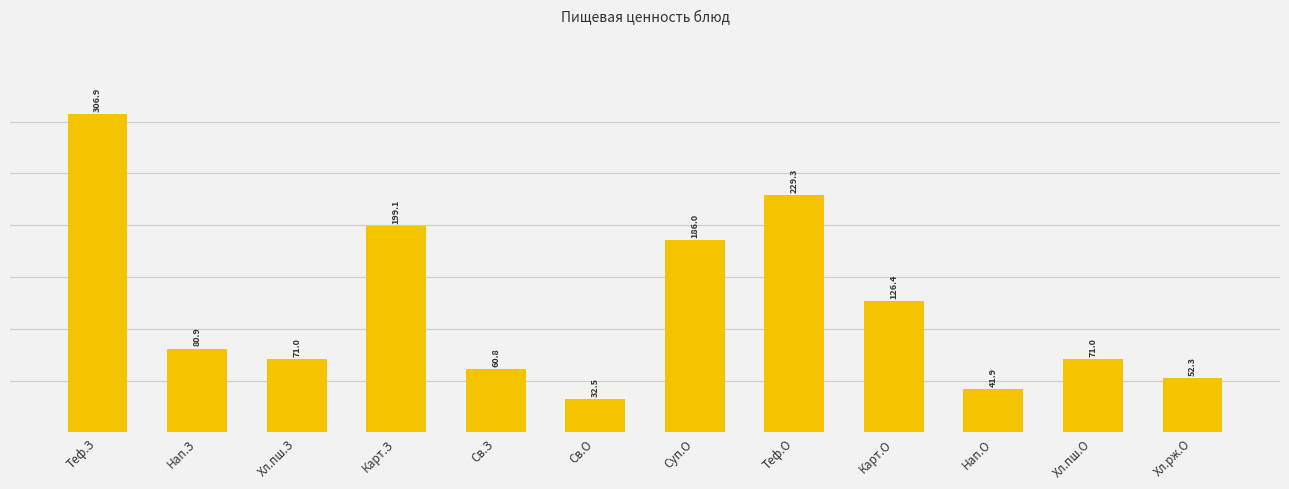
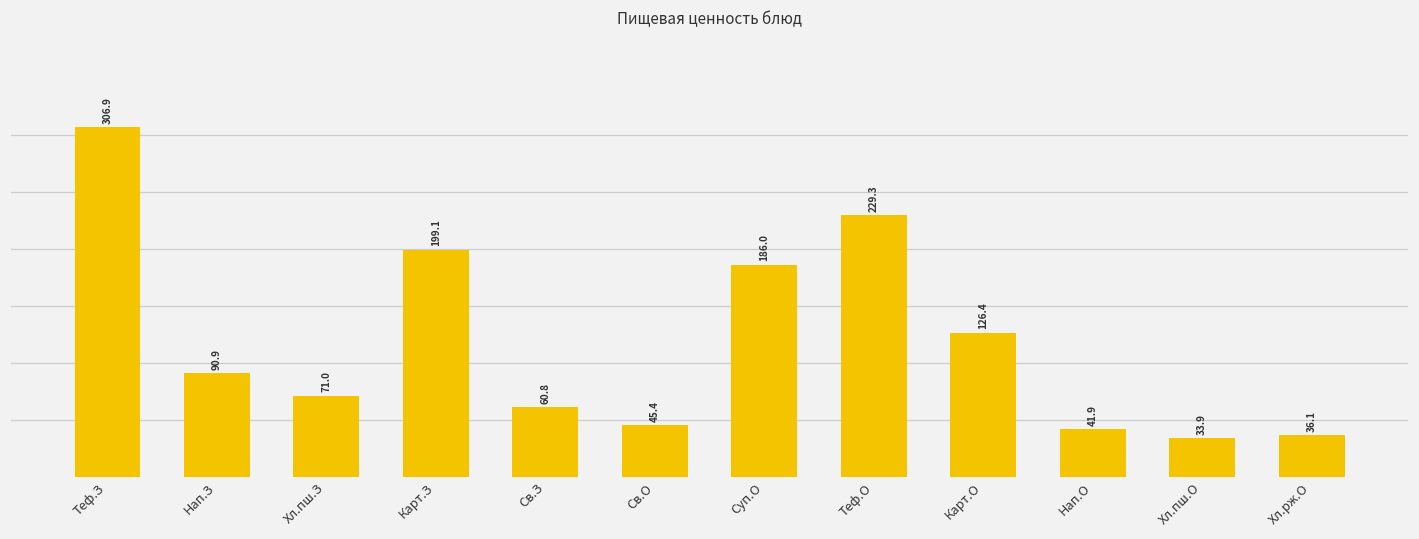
Нап.З: 80.9 -> 90.9
Св.О: 32.5 -> 45.4
Хл.пш.О: 71.0 -> 33.9
Хл.рж.О: 52.3 -> 36.1
